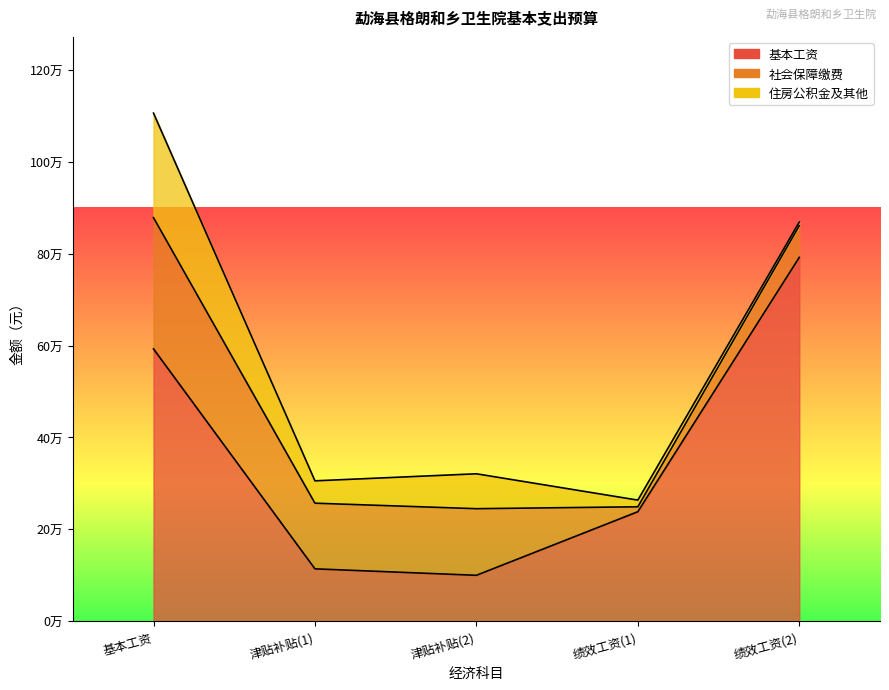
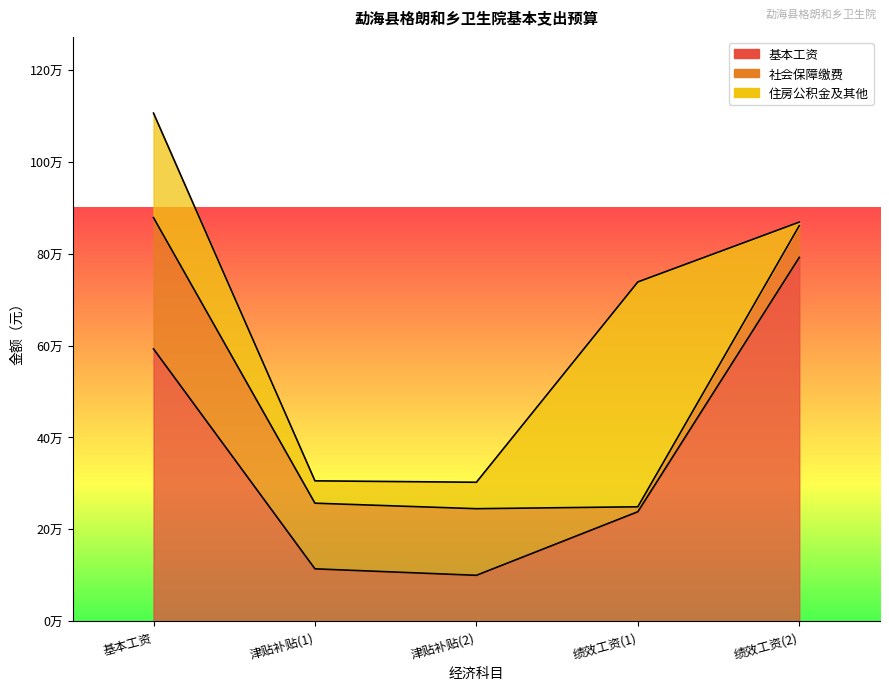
住房公积金及其他, 津贴补贴(2): 8万 -> 6万
住房公积金及其他, 绩效工资(1): 1万 -> 49万
